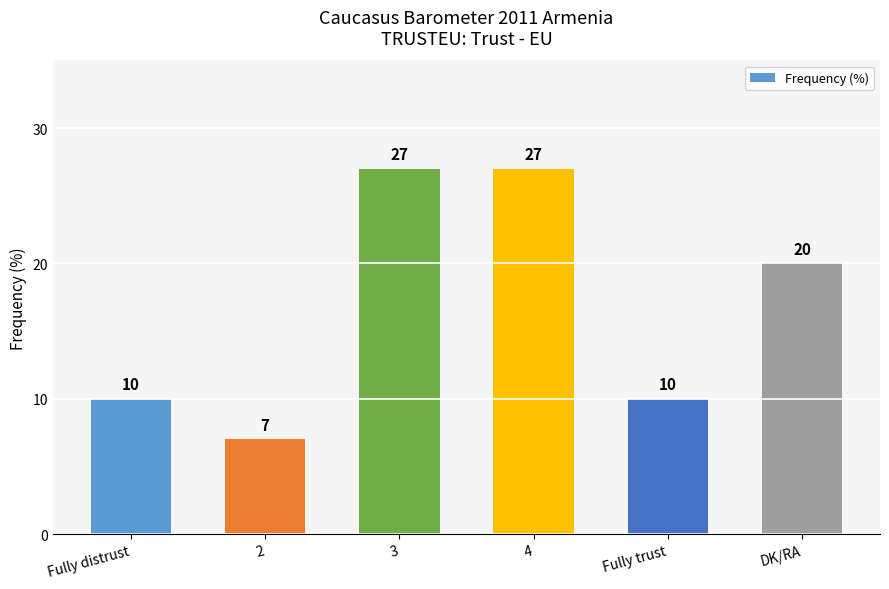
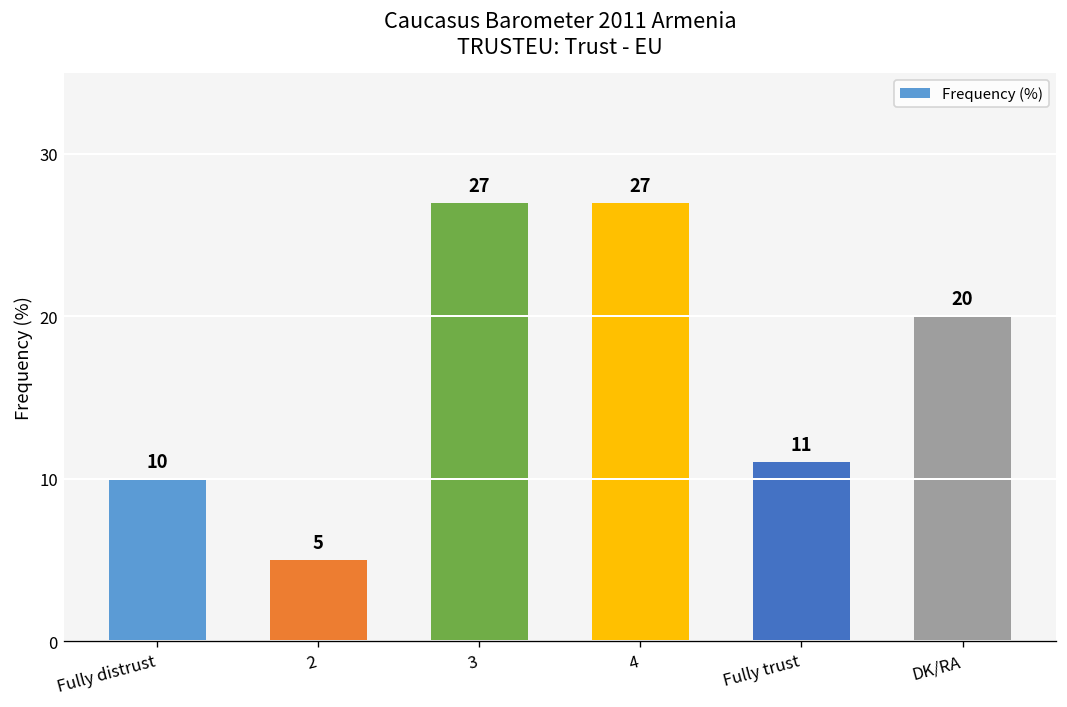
2: 7 -> 5
Fully trust: 10 -> 11
